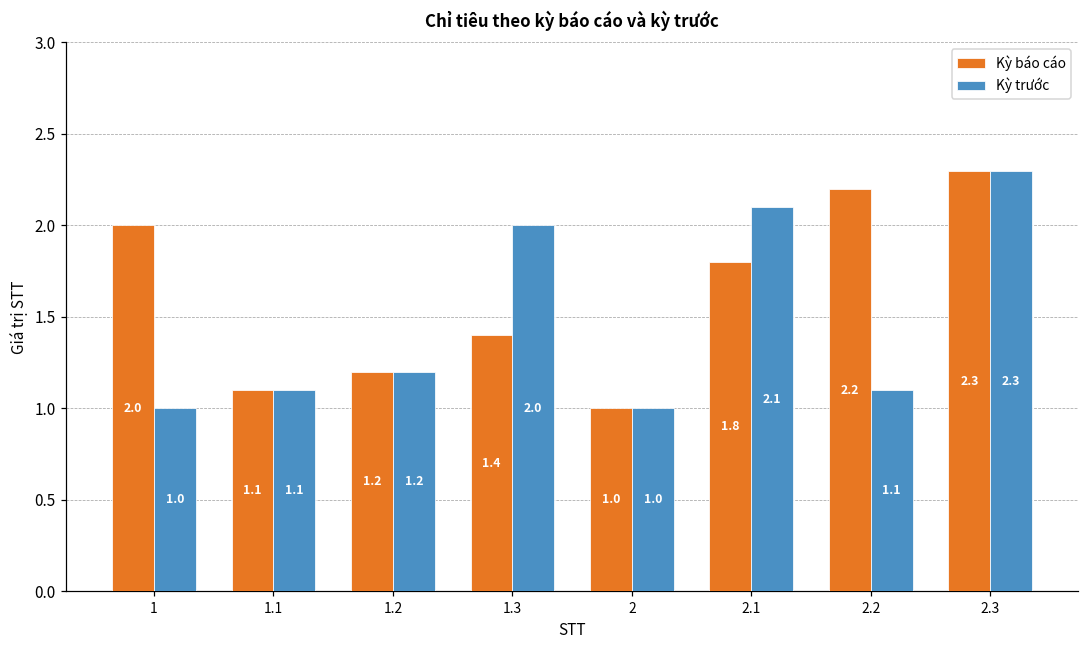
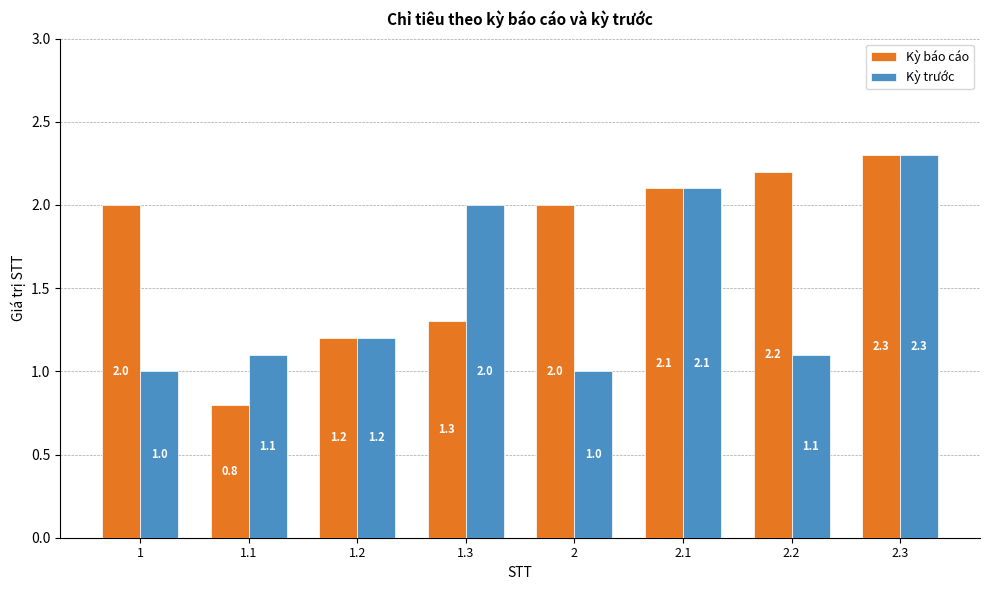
Kỳ báo cáo, 1.1: 1.1 -> 0.8
Kỳ báo cáo, 1.3: 1.4 -> 1.3
Kỳ báo cáo, 2: 1.0 -> 2.0
Kỳ báo cáo, 2.1: 1.8 -> 2.1
